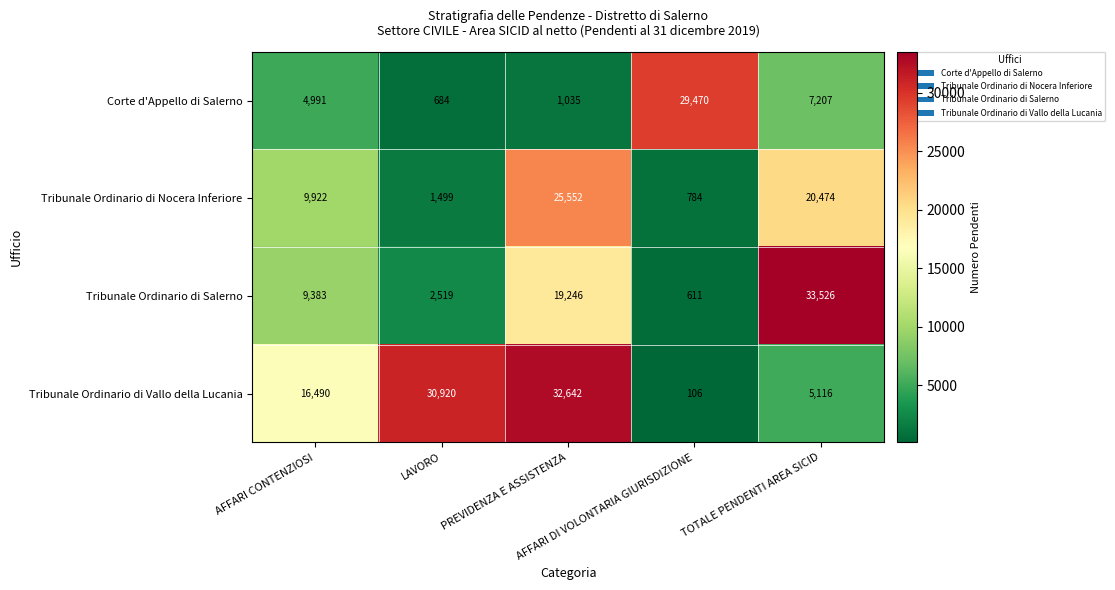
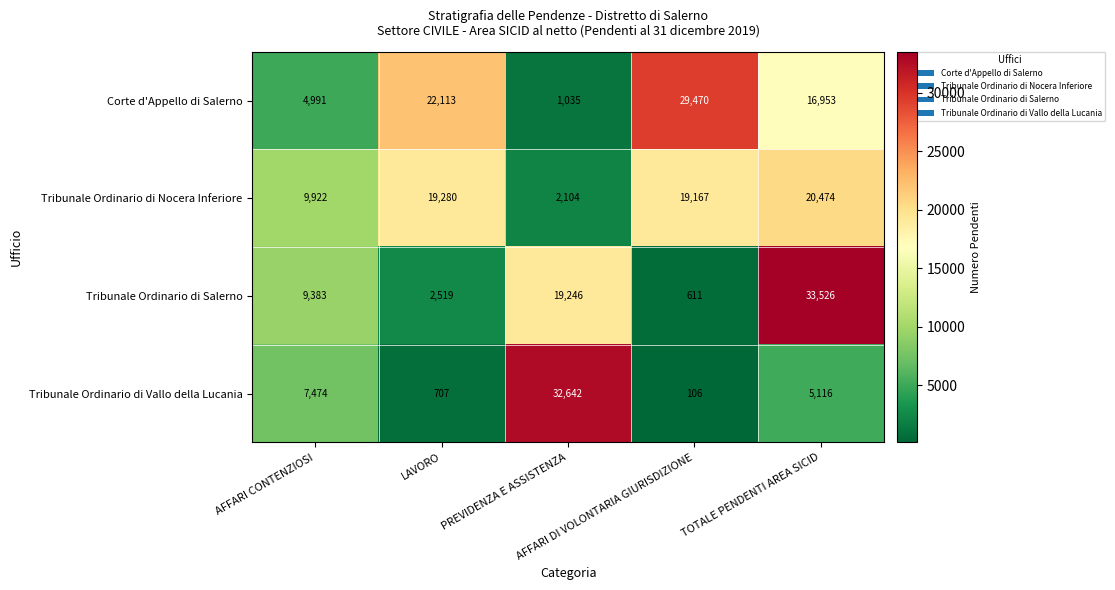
Corte d'Appello di Salerno, LAVORO: 684 -> 22,113
Corte d'Appello di Salerno, TOTALE PENDENTI AREA SICID: 7,207 -> 16,953
Tribunale Ordinario di Nocera Inferiore, LAVORO: 1,499 -> 19,280
Tribunale Ordinario di Nocera Inferiore, PREVIDENZA E ASSISTENZA: 25,552 -> 2,104
Tribunale Ordinario di Nocera Inferiore, AFFARI DI VOLONTARIA GIURISDIZIONE: 784 -> 19,167
Tribunale Ordinario di Vallo della Lucania, AFFARI CONTENZIOSI: 16,490 -> 7,474
Tribunale Ordinario di Vallo della Lucania, LAVORO: 30,920 -> 707
